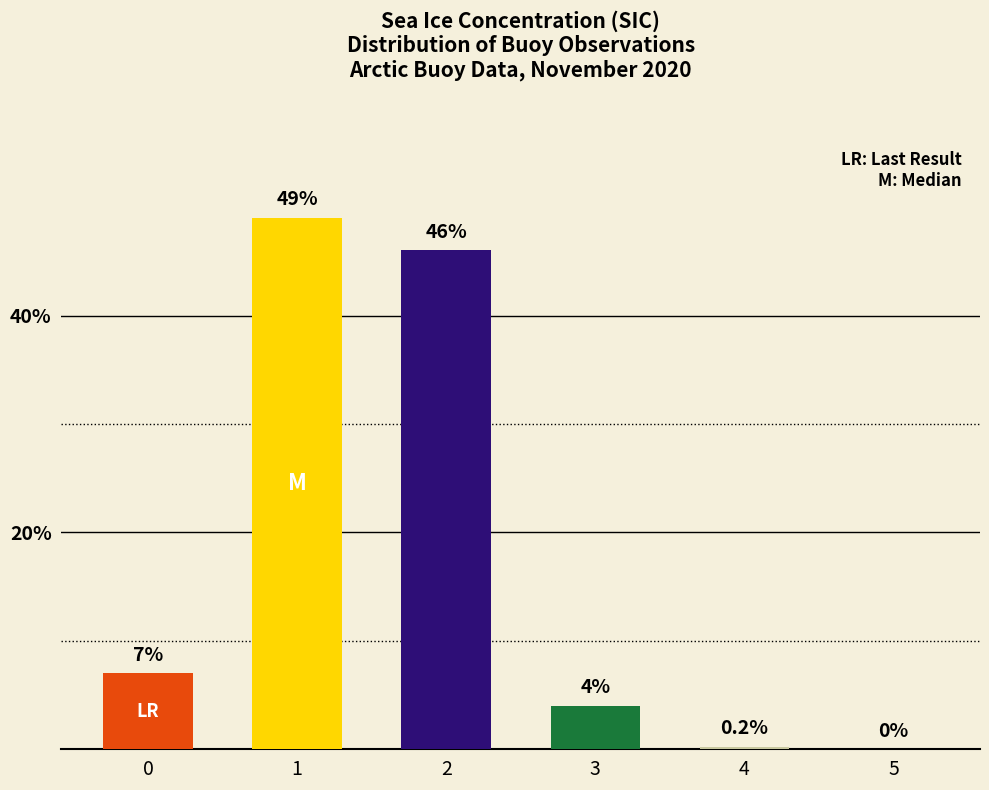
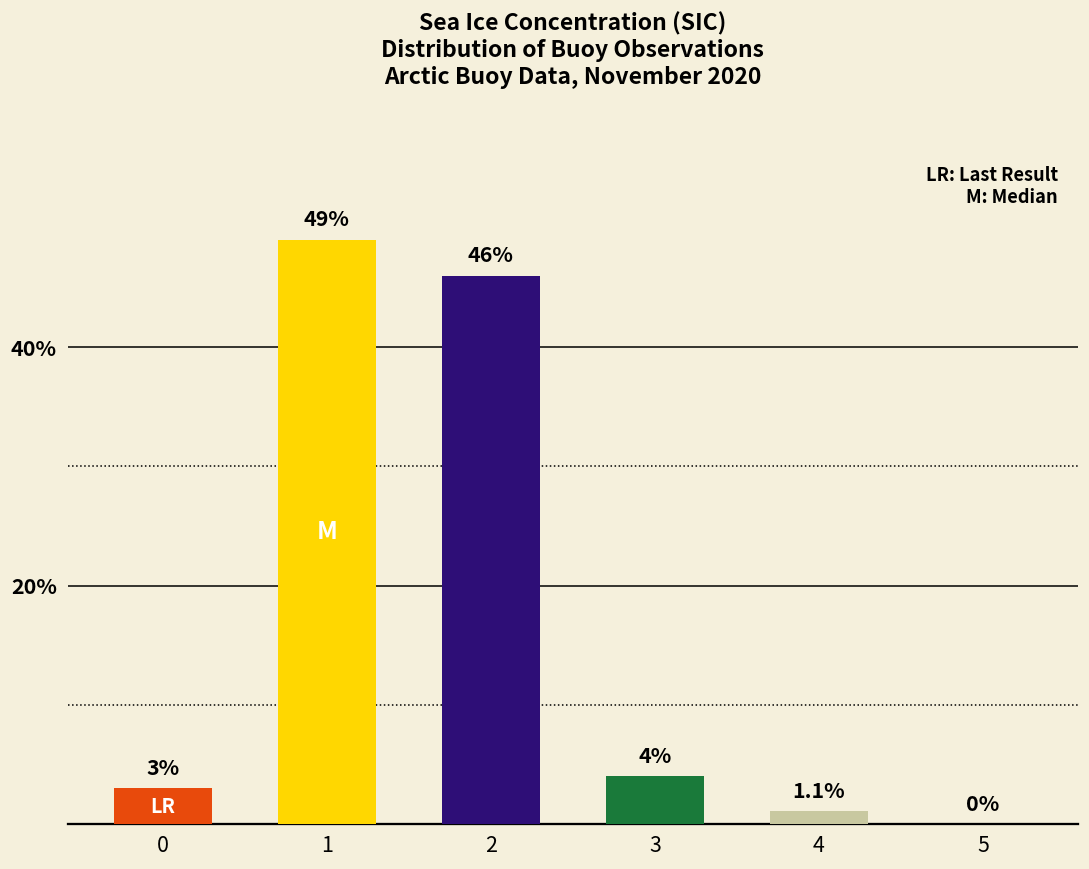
0: 7% -> 3%
4: 0.2% -> 1.1%
